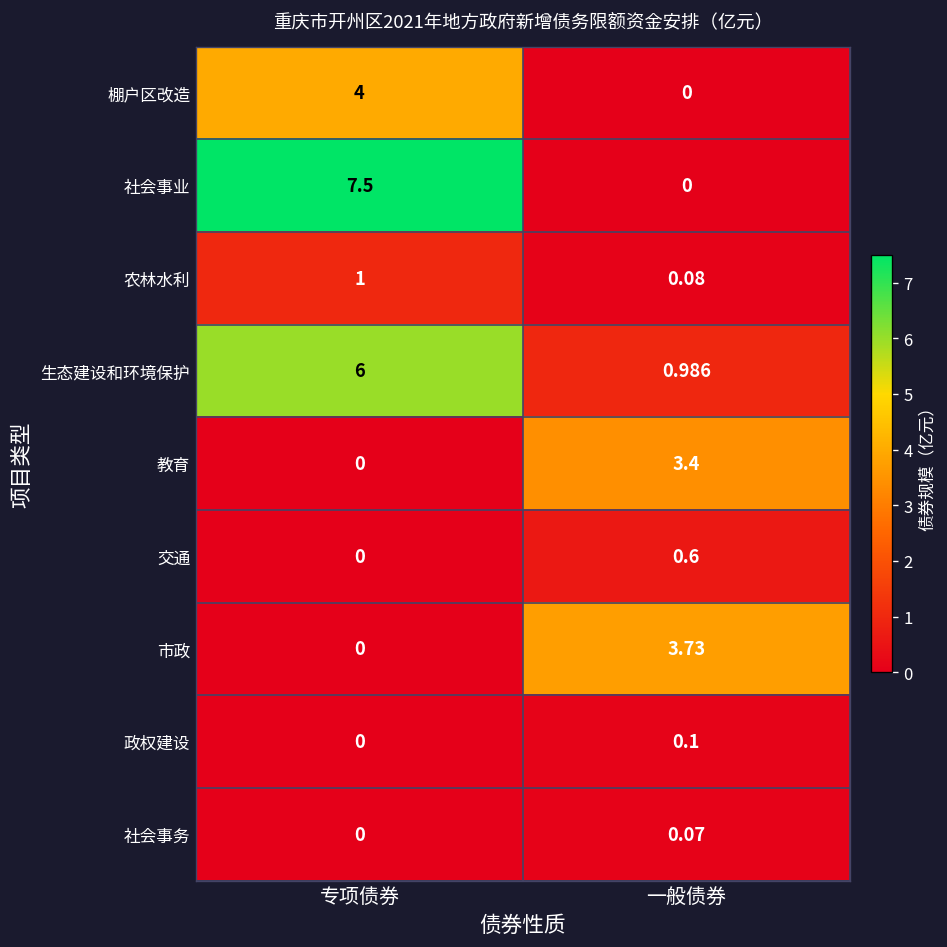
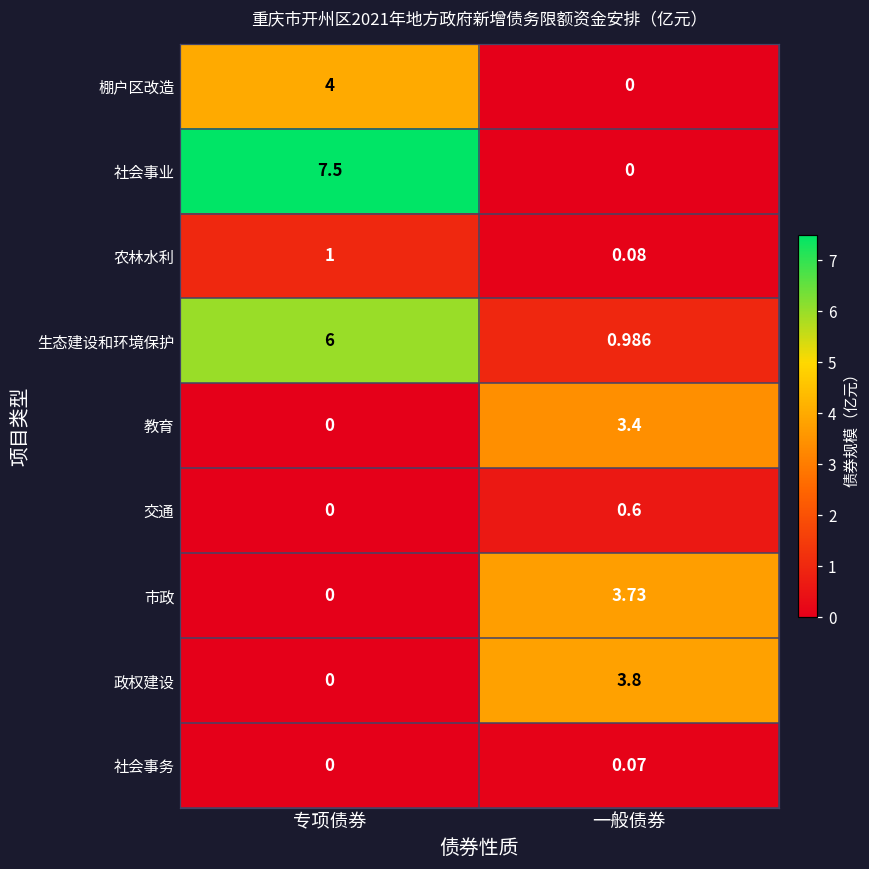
政权建设, 一般债券: 0.1 -> 3.8
